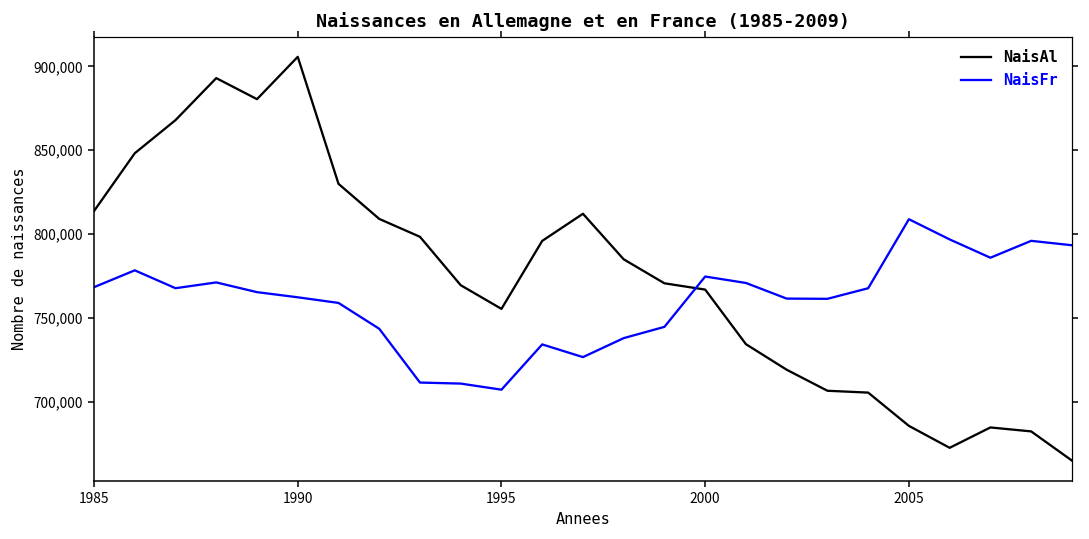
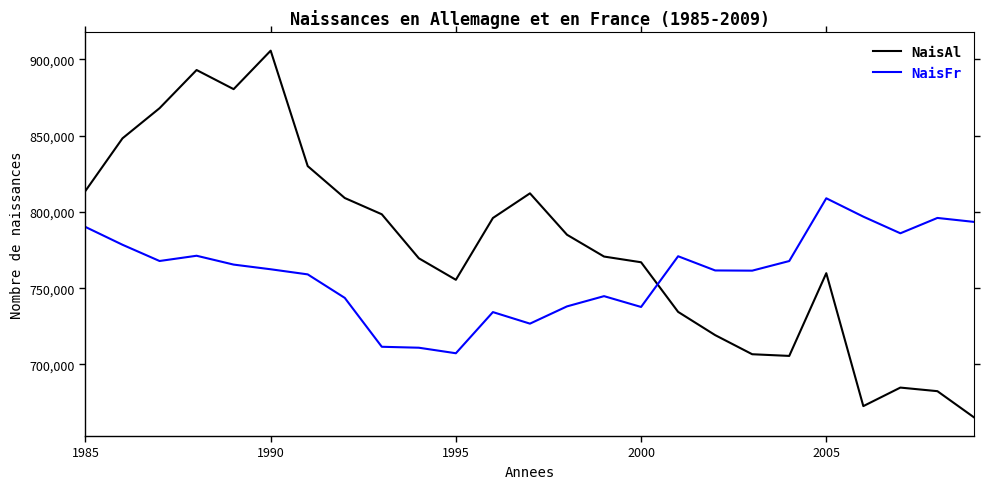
NaisFr, 1985: 768,000 -> 790,000
NaisFr, 2000: 775,000 -> 738,000
NaisAl, 2005: 686,000 -> 760,000
